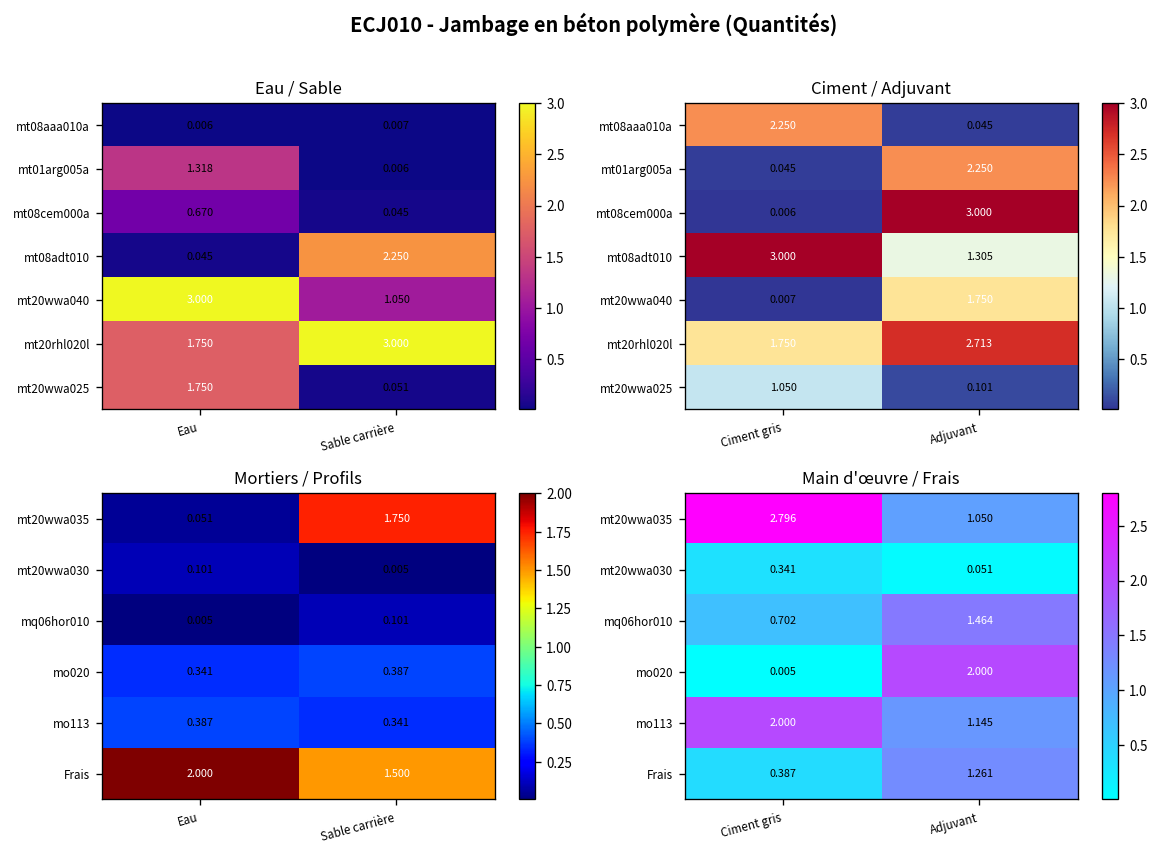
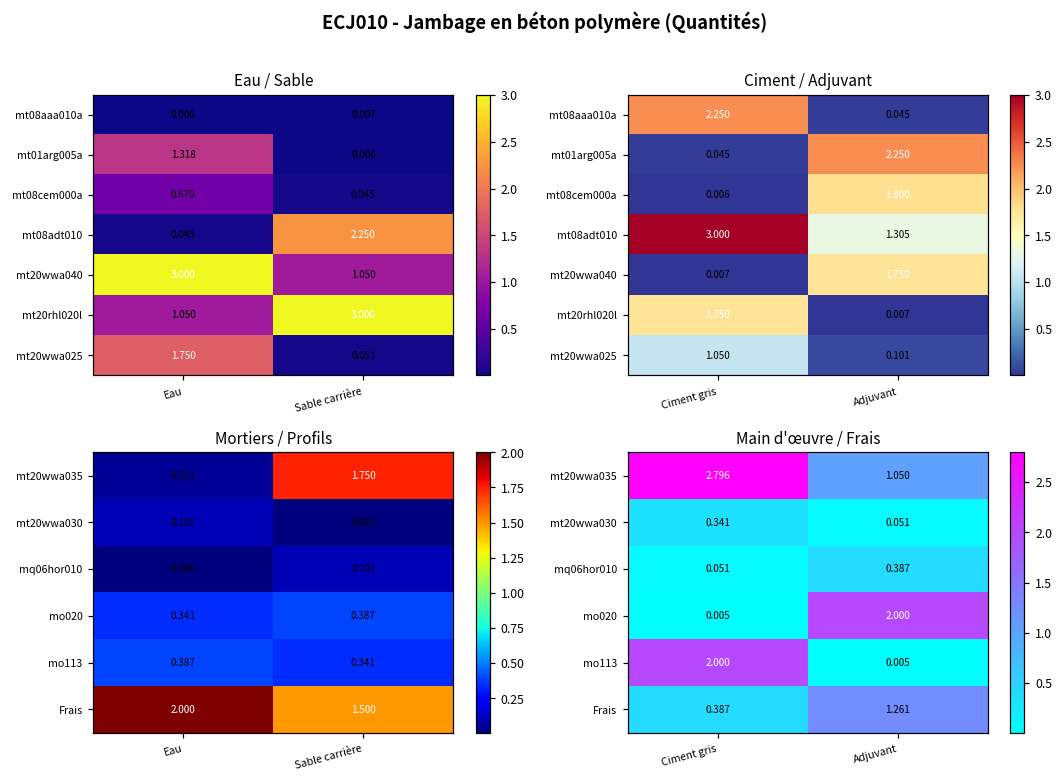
Eau / Sable, mt20rhl020l, Eau: 1.750 -> 1.050
Ciment / Adjuvant, mt08cem000a, Adjuvant: 3.000 -> 1.800
Ciment / Adjuvant, mt20rhl020l, Adjuvant: 2.713 -> 0.007
Main d'œuvre / Frais, mq06hor010, Ciment gris: 0.702 -> 0.051
Main d'œuvre / Frais, mq06hor010, Adjuvant: 1.464 -> 0.387
Main d'œuvre / Frais, mo113, Adjuvant: 1.145 -> 0.005
